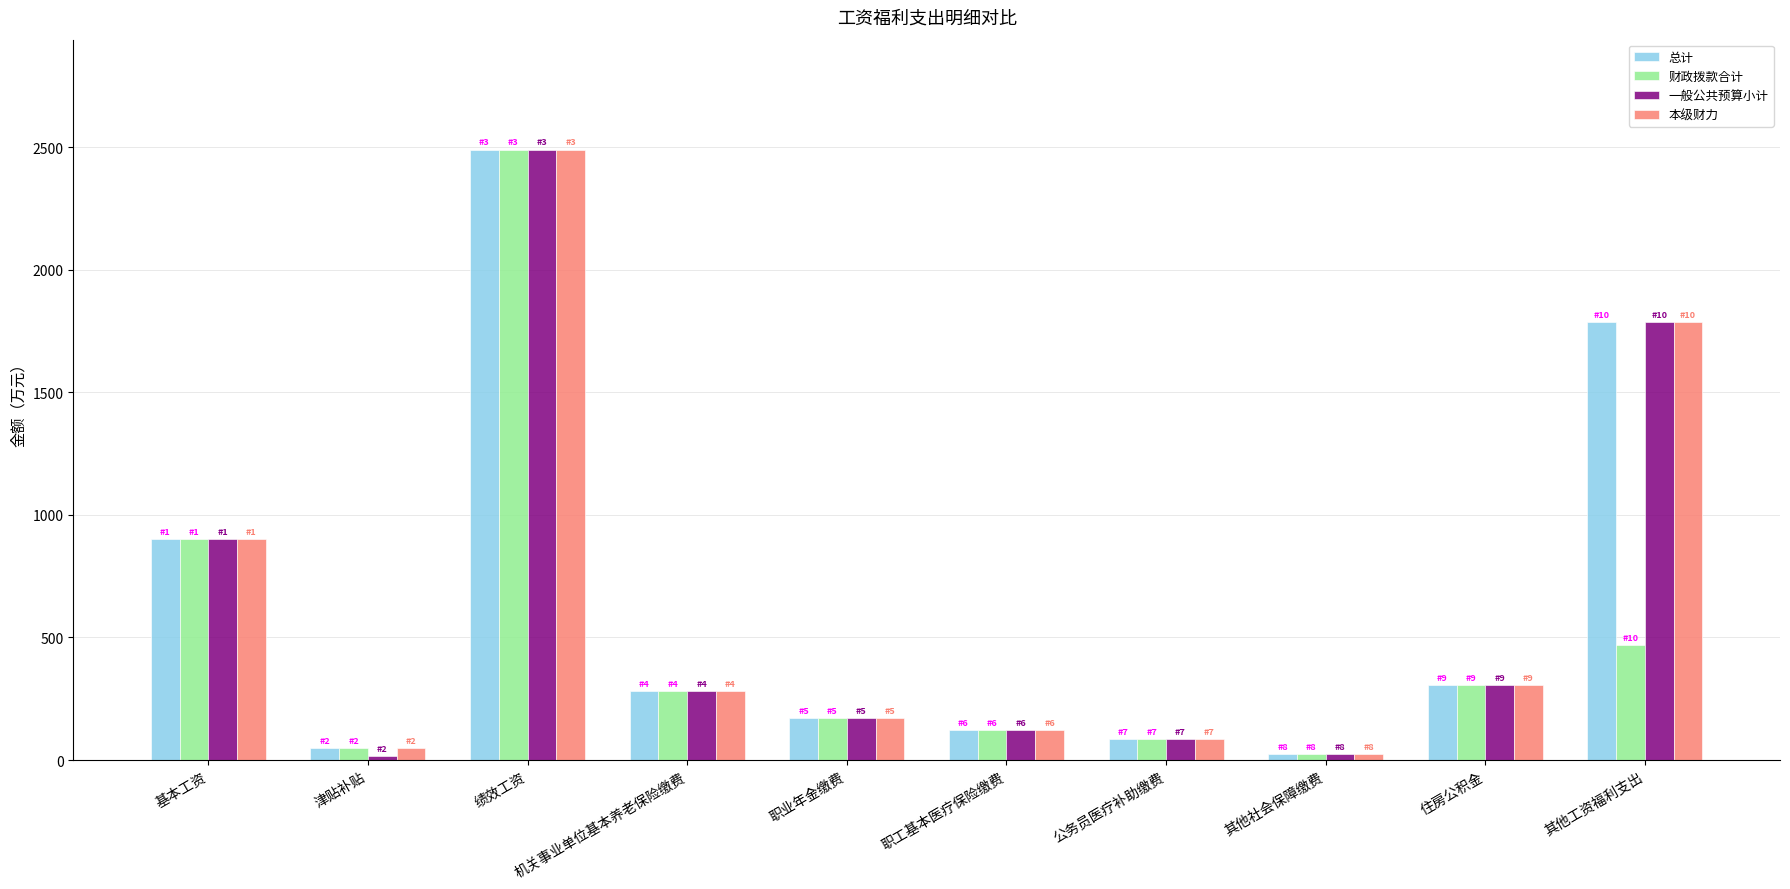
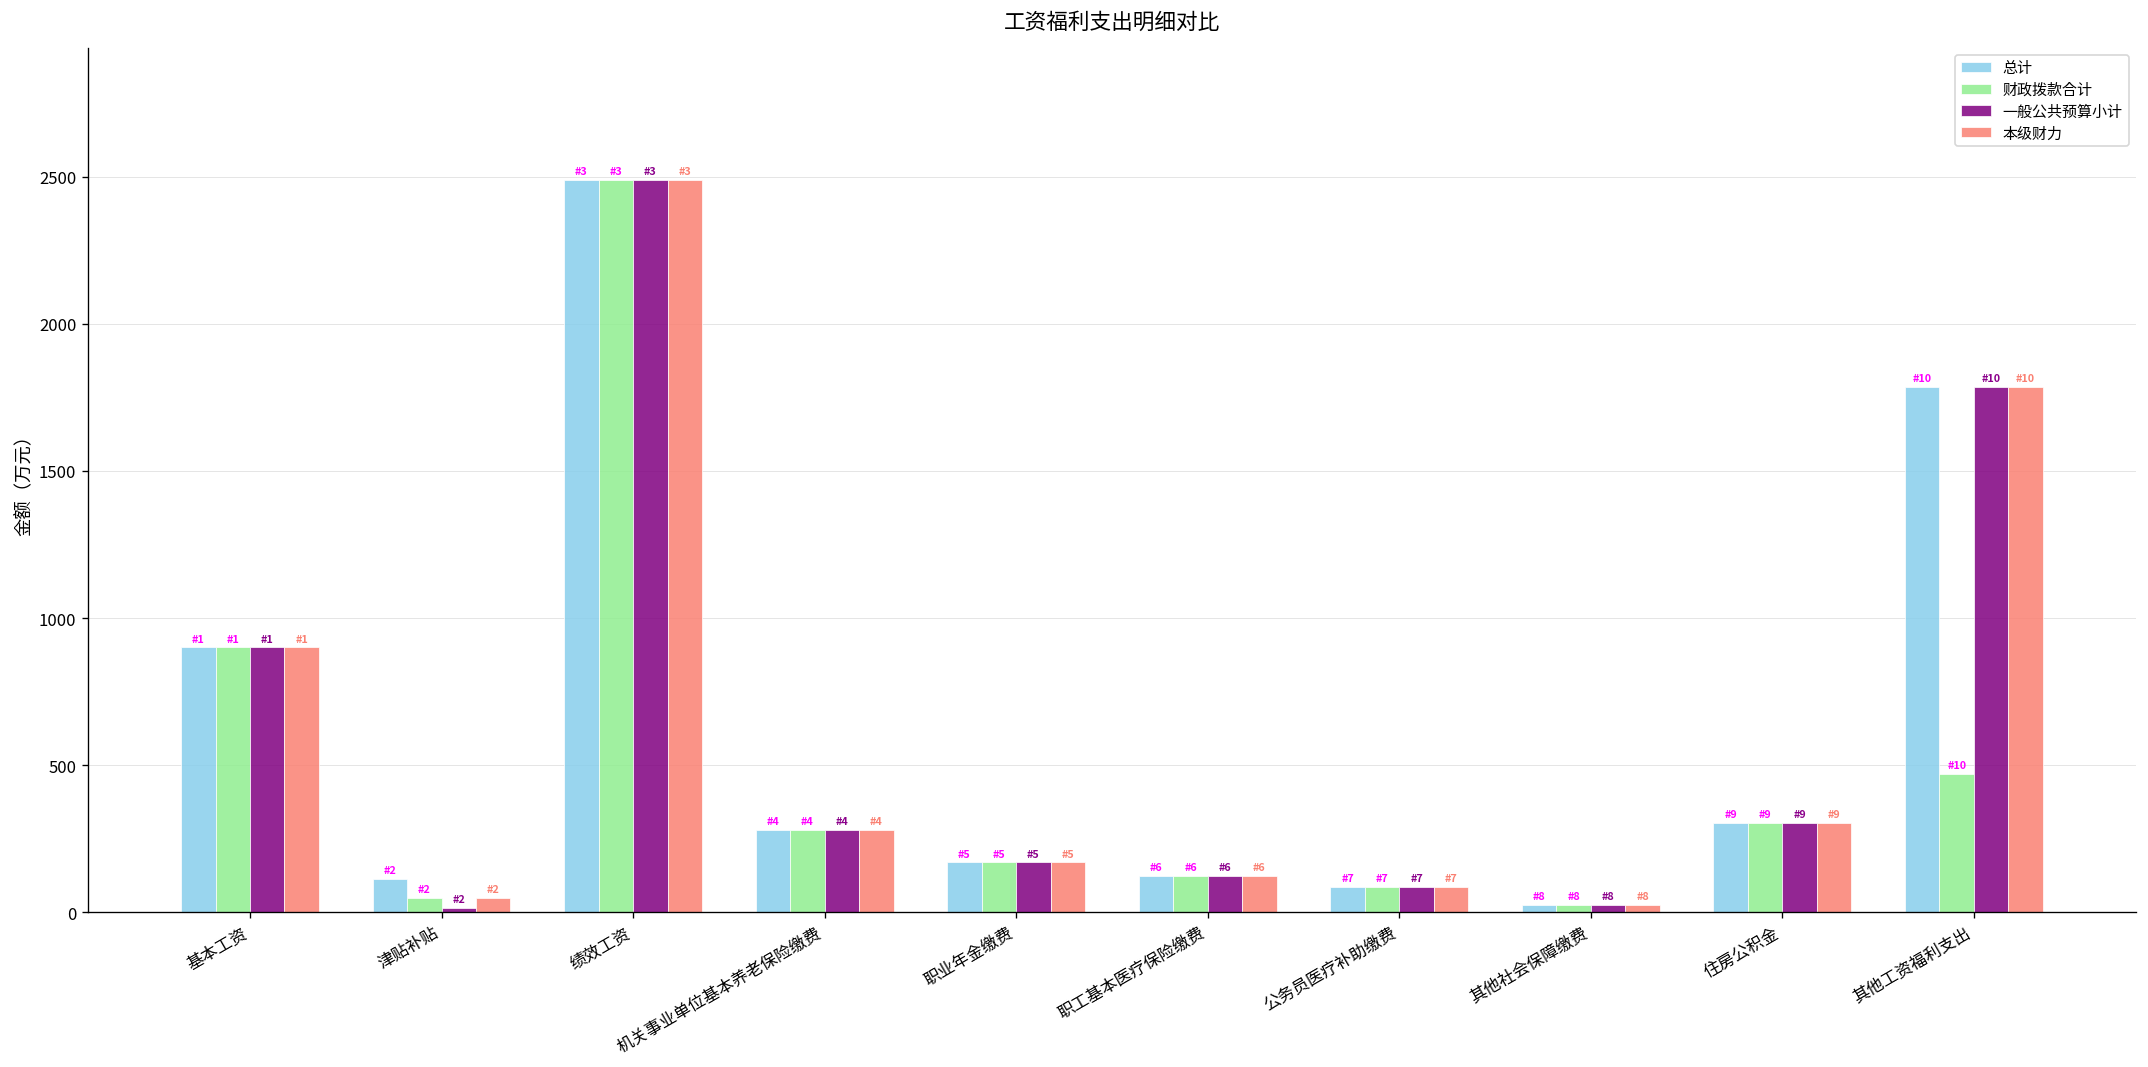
总计, 津贴补贴: 50 -> 110
